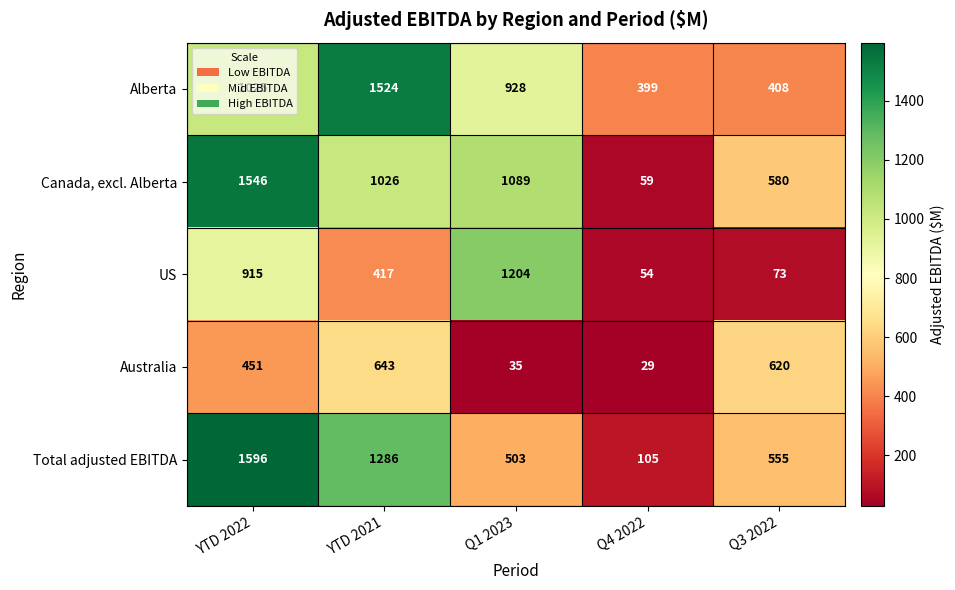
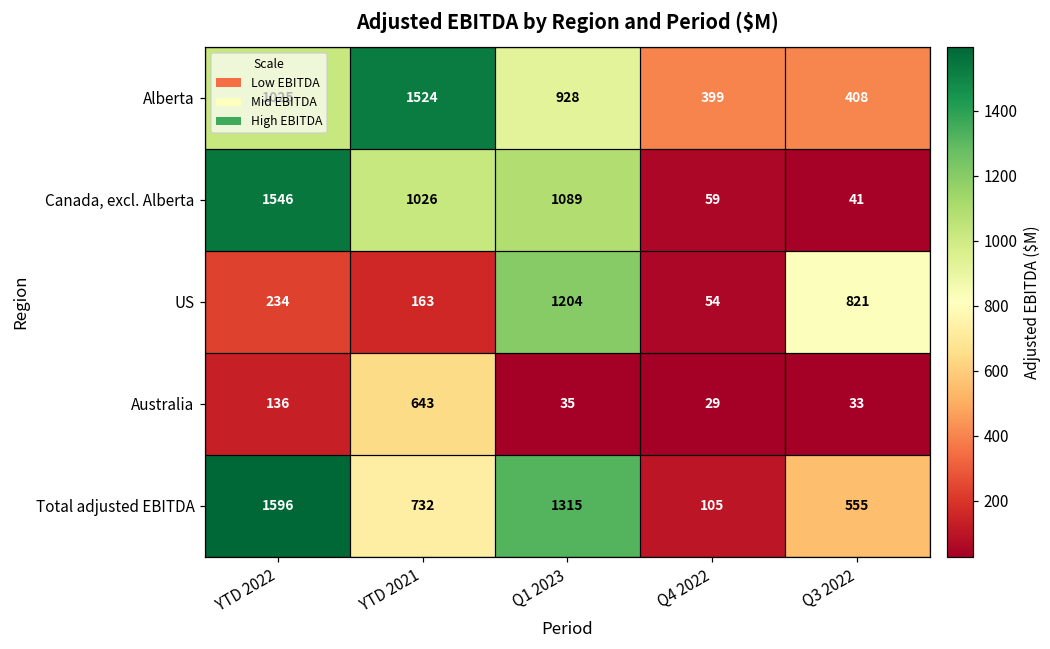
Canada, excl. Alberta, Q3 2022: 580 -> 41
US, YTD 2022: 915 -> 234
US, YTD 2021: 417 -> 163
US, Q3 2022: 73 -> 821
Australia, YTD 2022: 451 -> 136
Australia, Q3 2022: 620 -> 33
Total adjusted EBITDA, YTD 2021: 1286 -> 732
Total adjusted EBITDA, Q1 2023: 503 -> 1315
